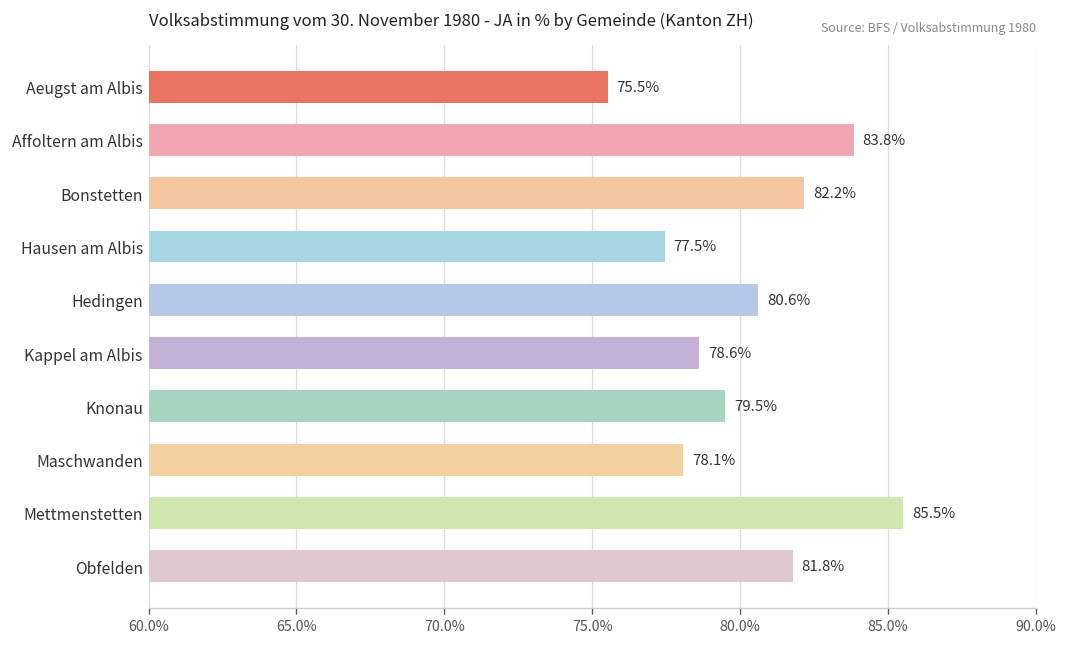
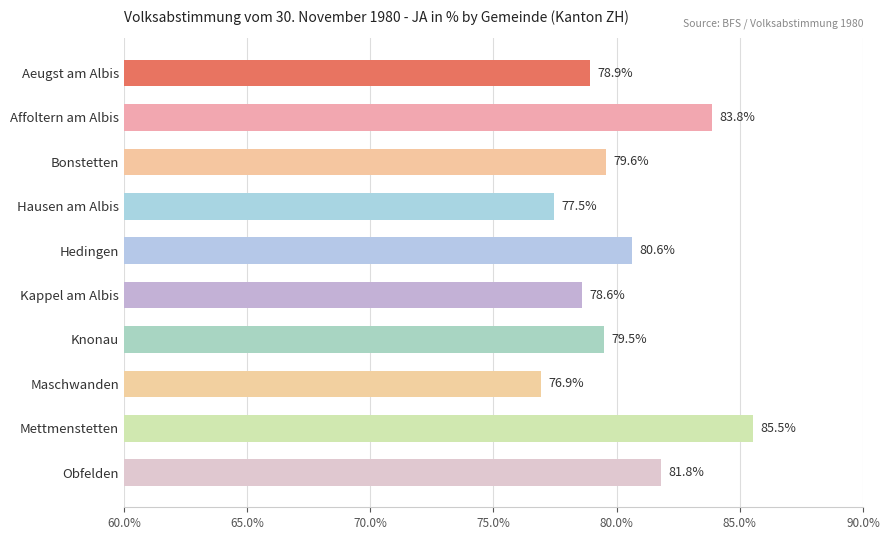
Aeugst am Albis: 75.5% -> 78.9%
Bonstetten: 82.2% -> 79.6%
Maschwanden: 78.1% -> 76.9%
